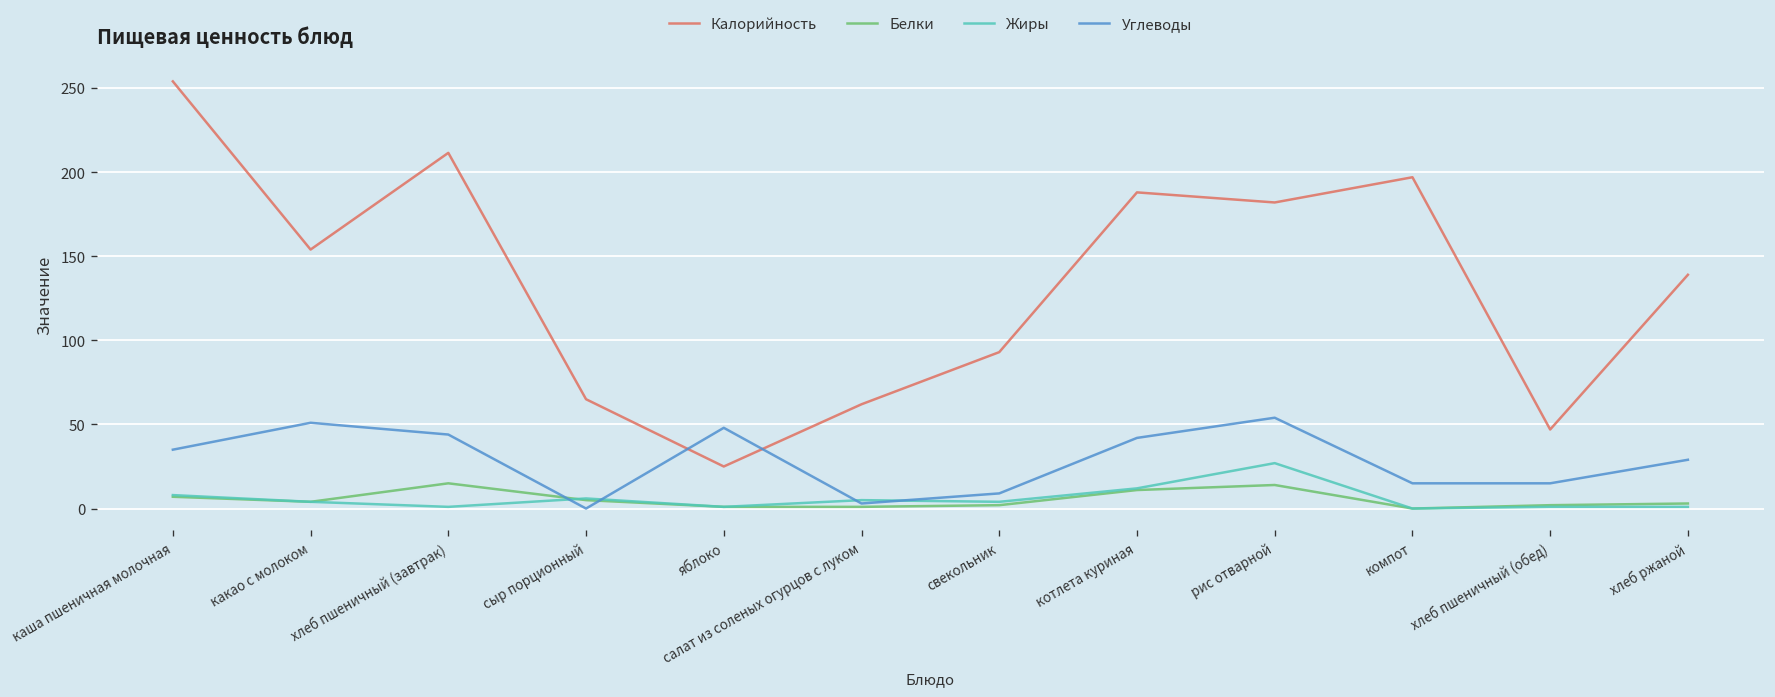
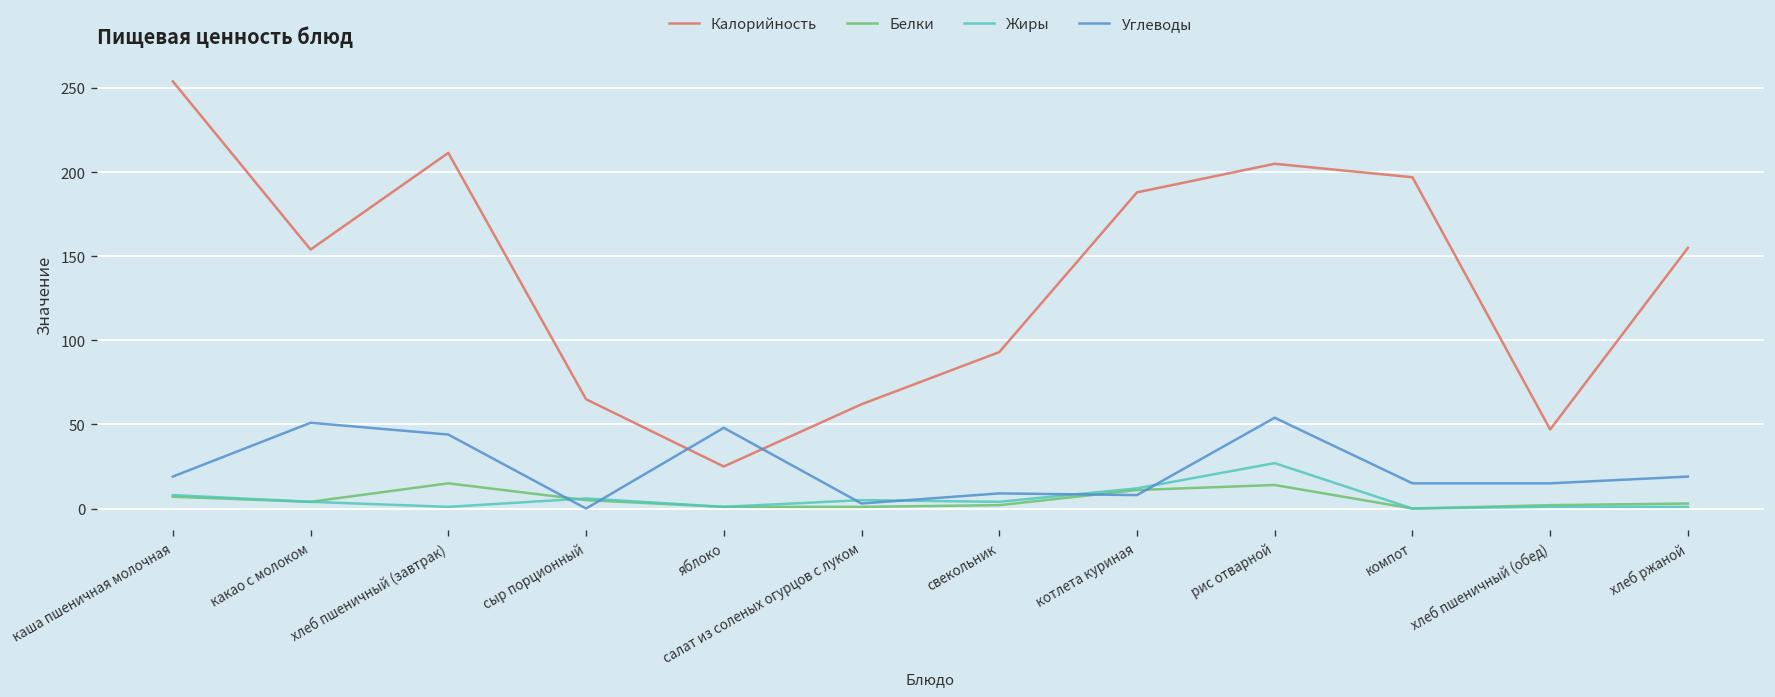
Углеводы, каша пшеничная молочная: 35 -> 19
Углеводы, котлета куриная: 42 -> 8
Калорийность, рис отварной: 182 -> 205
Калорийность, хлеб ржаной: 139 -> 155
Углеводы, хлеб ржаной: 29 -> 19
